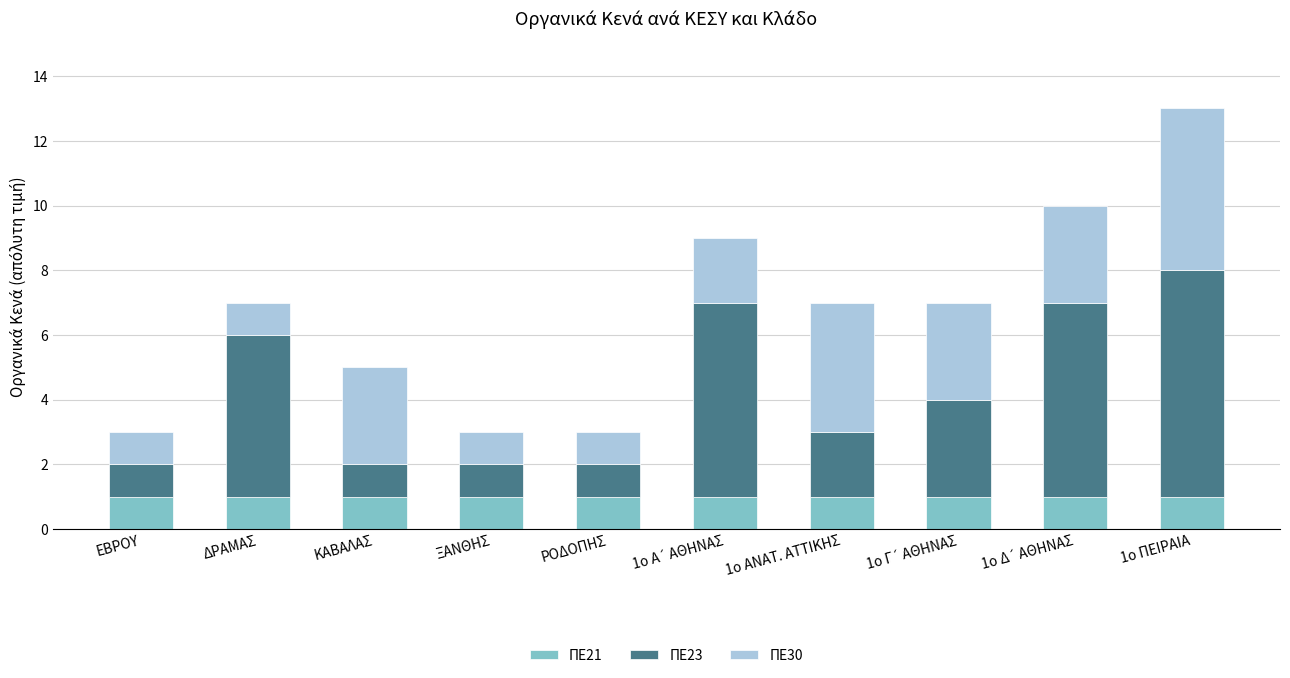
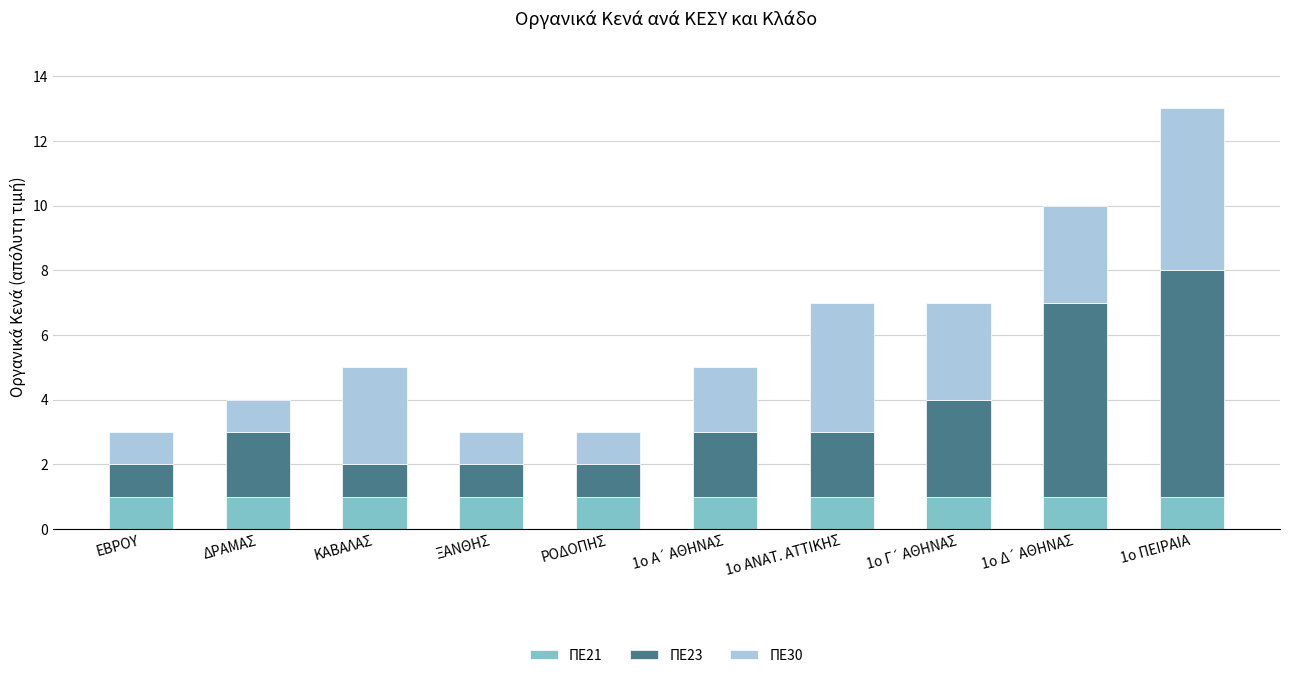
ΠΕ23, ΔΡΑΜΑΣ: 5.0 -> 2.0
ΠΕ23, 1ο Α΄ ΑΘΗΝΑΣ: 6.0 -> 2.0
